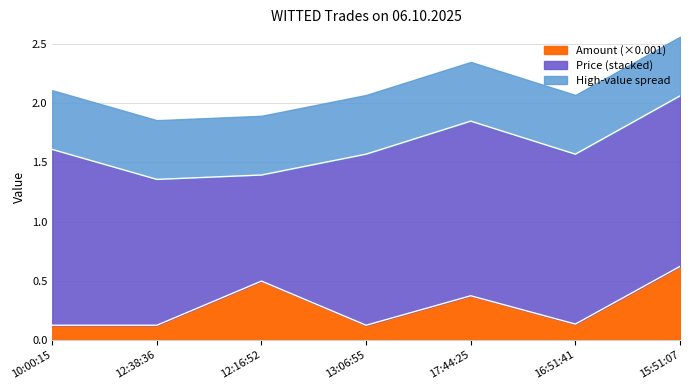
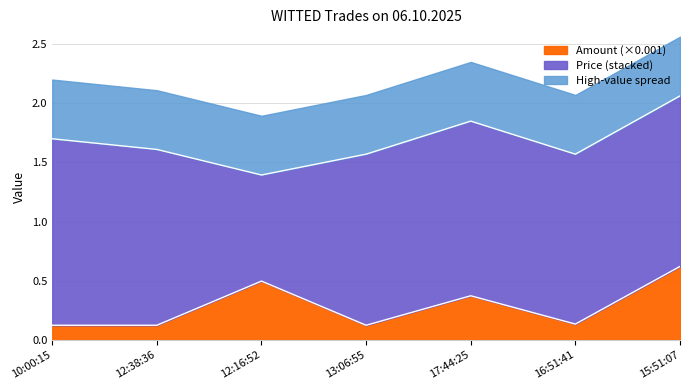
Price (stacked), 10:00:15: 1.48 -> 1.57
Price (stacked), 12:38:36: 1.23 -> 1.48
